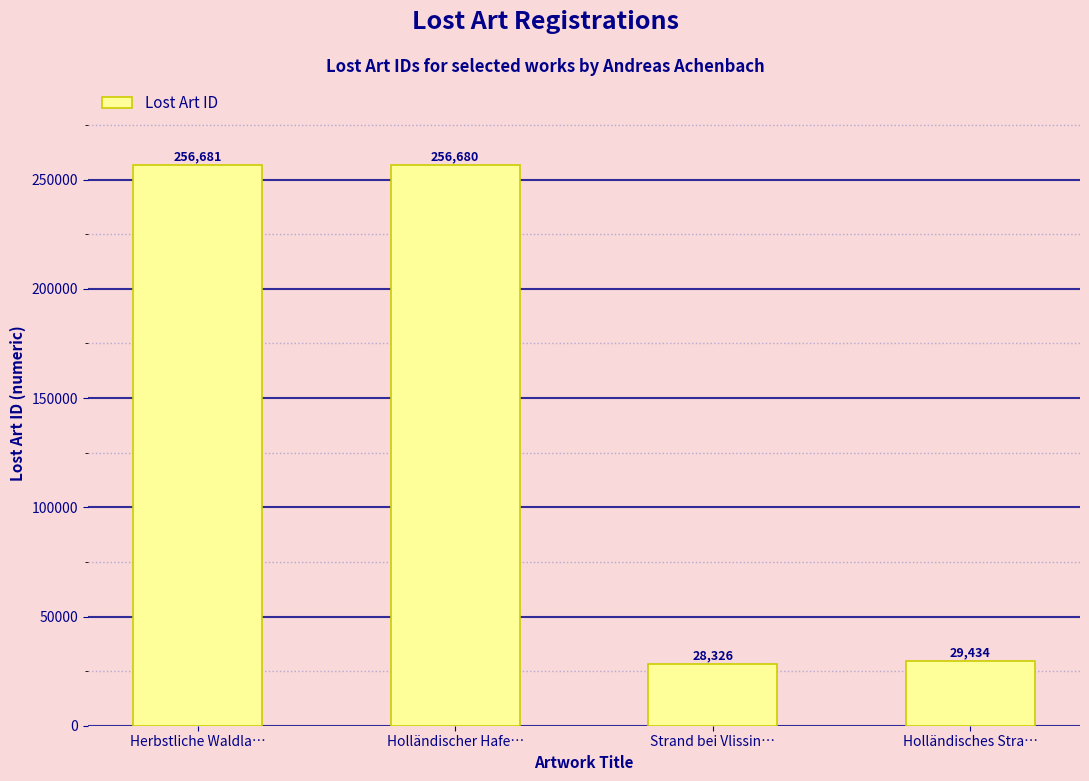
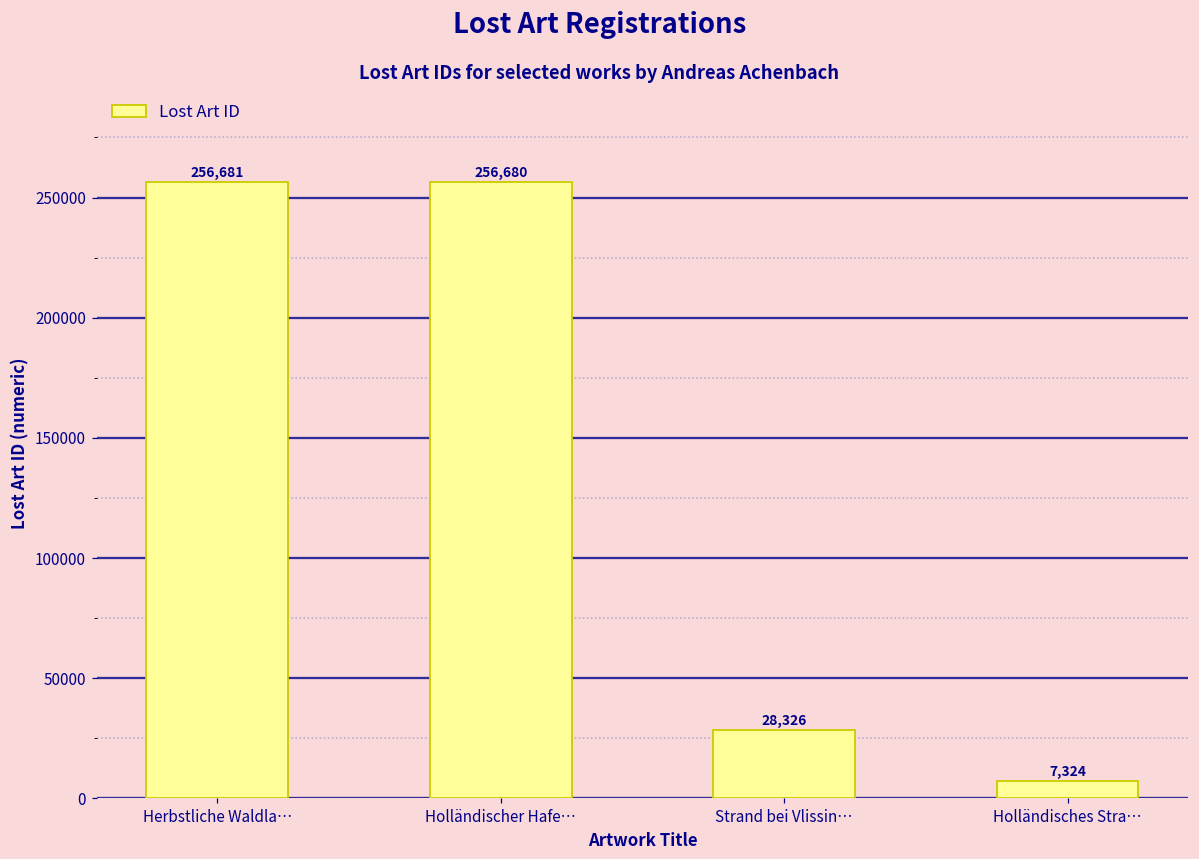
Holländisches Stra…: 29,434 -> 7,324
